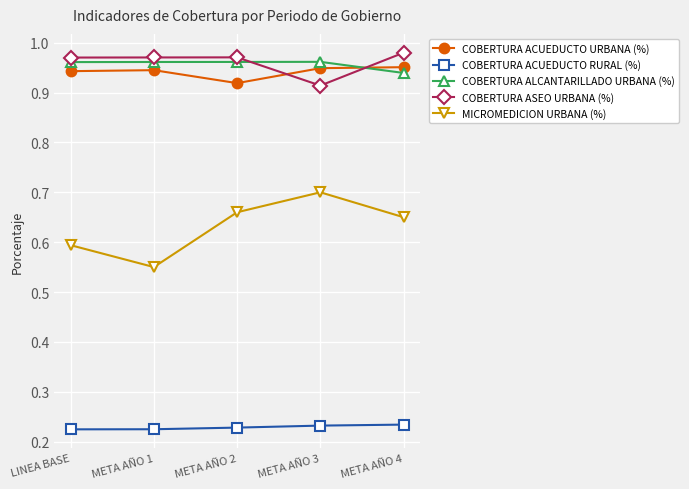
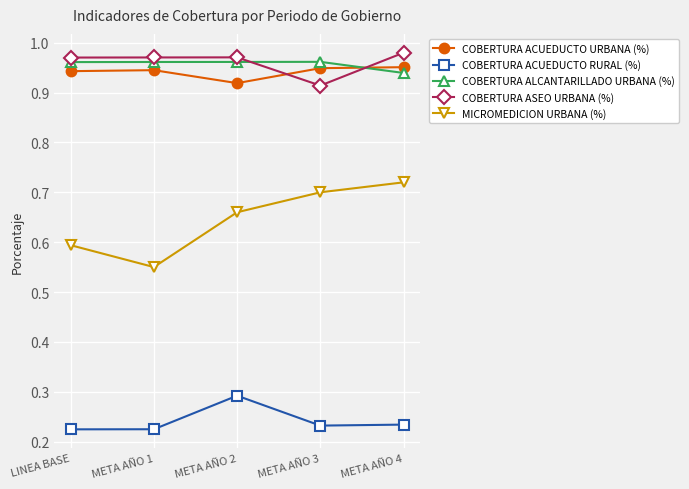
COBERTURA ACUEDUCTO RURAL (%), META AÑO 2: 0.23 -> 0.29
MICROMEDICION URBANA (%), META AÑO 4: 0.65 -> 0.72
